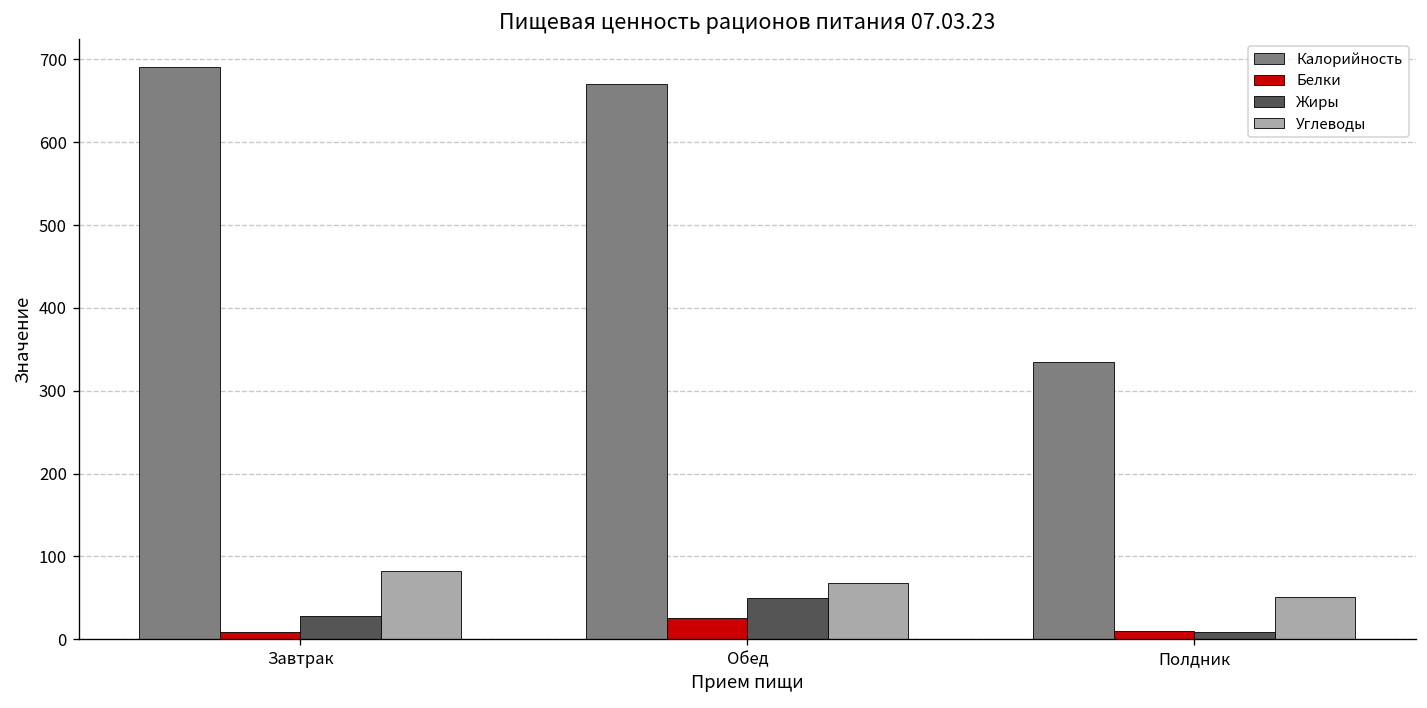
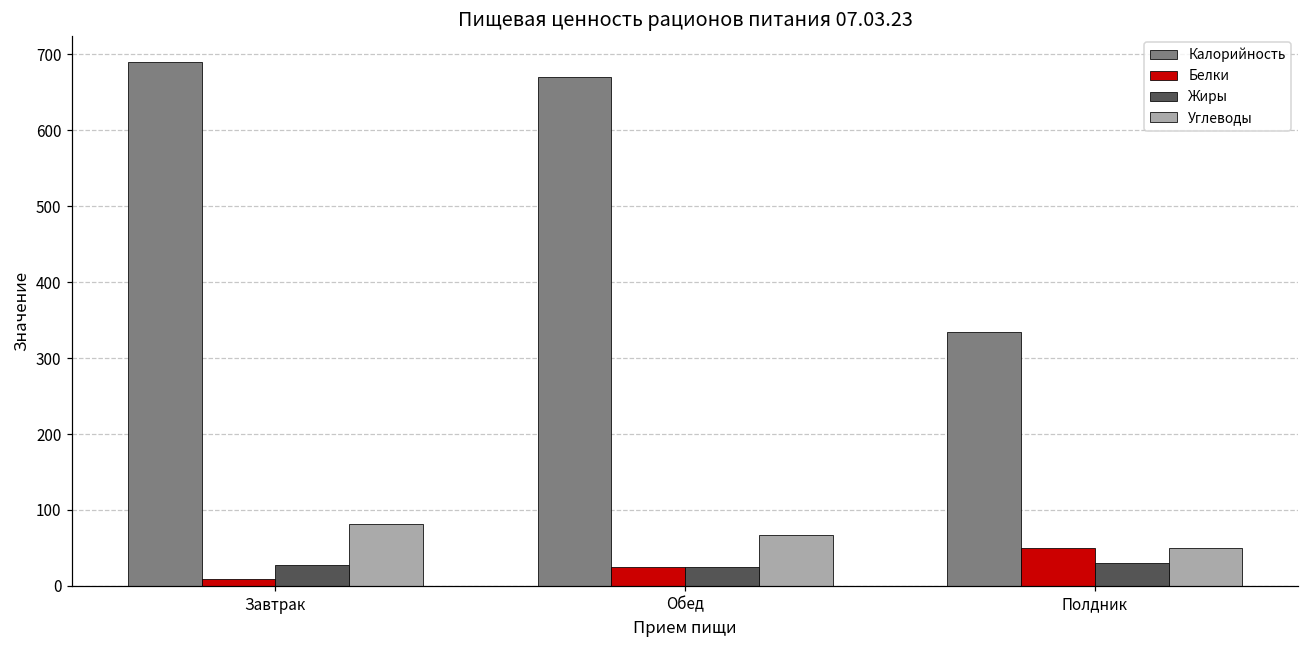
Жиры, Обед: 50 -> 20
Белки, Полдник: 10 -> 50
Жиры, Полдник: 10 -> 30
